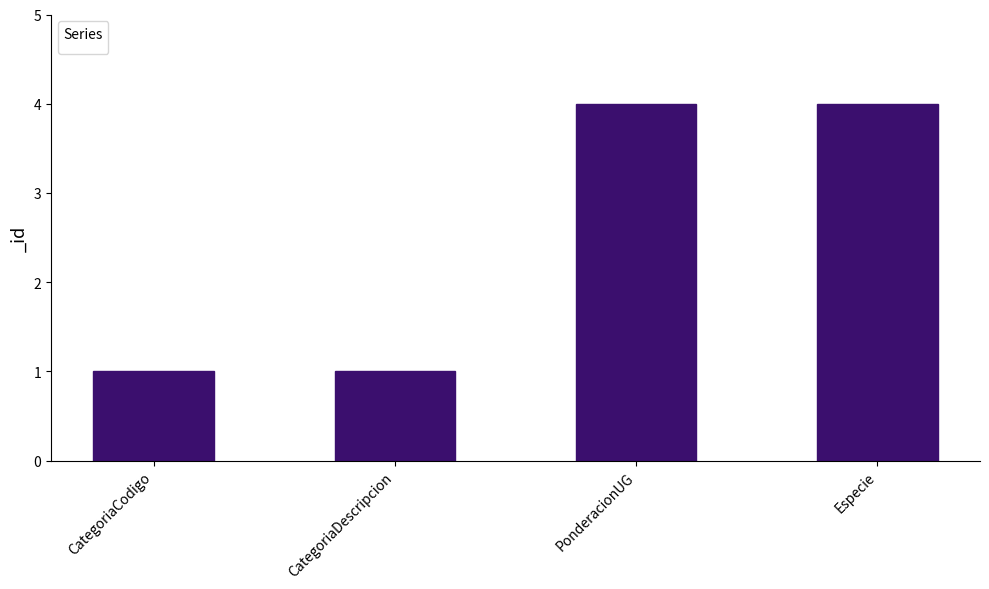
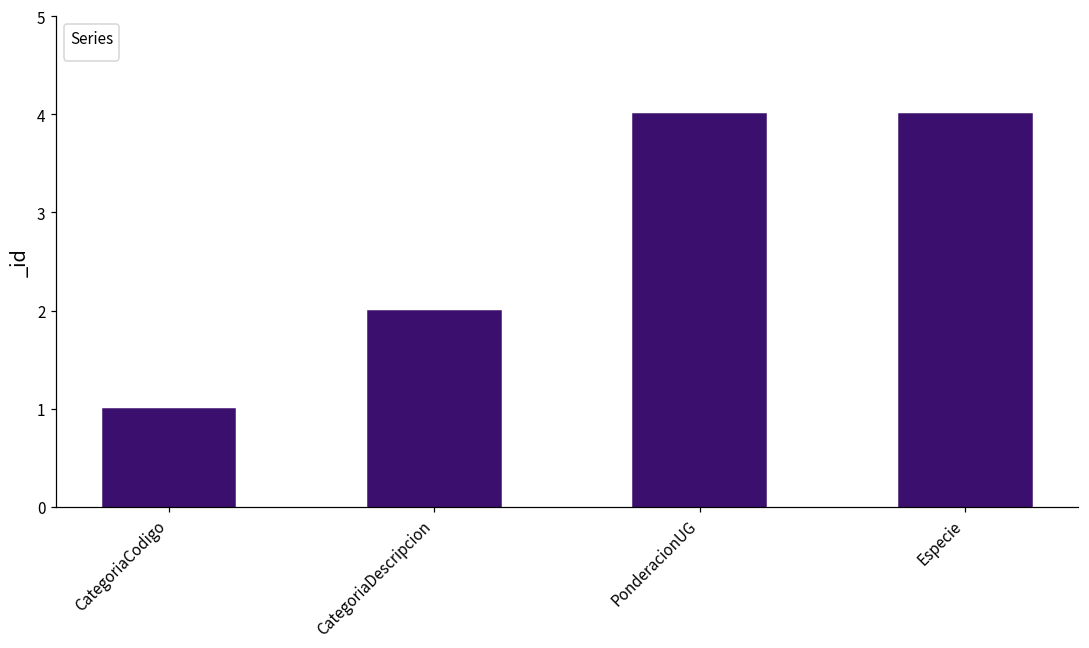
CategoriaDescripcion: 1 -> 2
